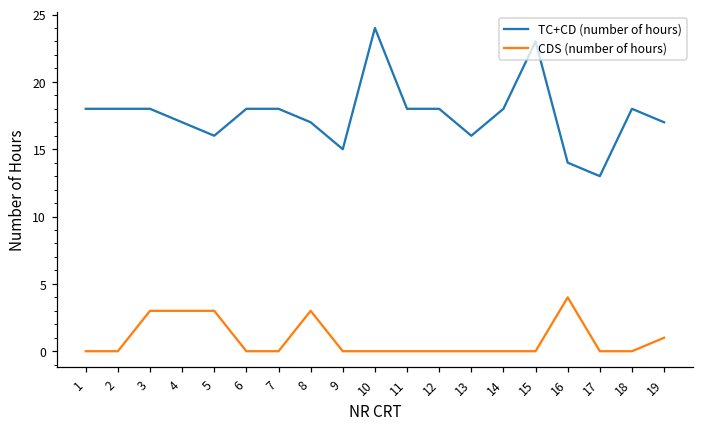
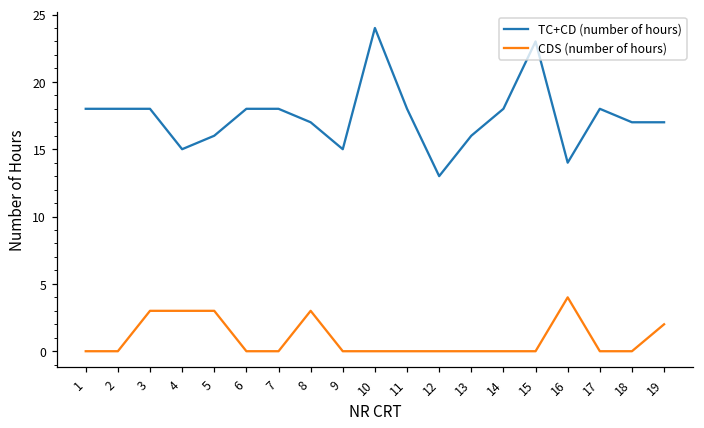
TC+CD (number of hours), 4: 17 -> 15
TC+CD (number of hours), 12: 18 -> 13
TC+CD (number of hours), 17: 13 -> 18
TC+CD (number of hours), 18: 18 -> 17
CDS (number of hours), 19: 1 -> 2
